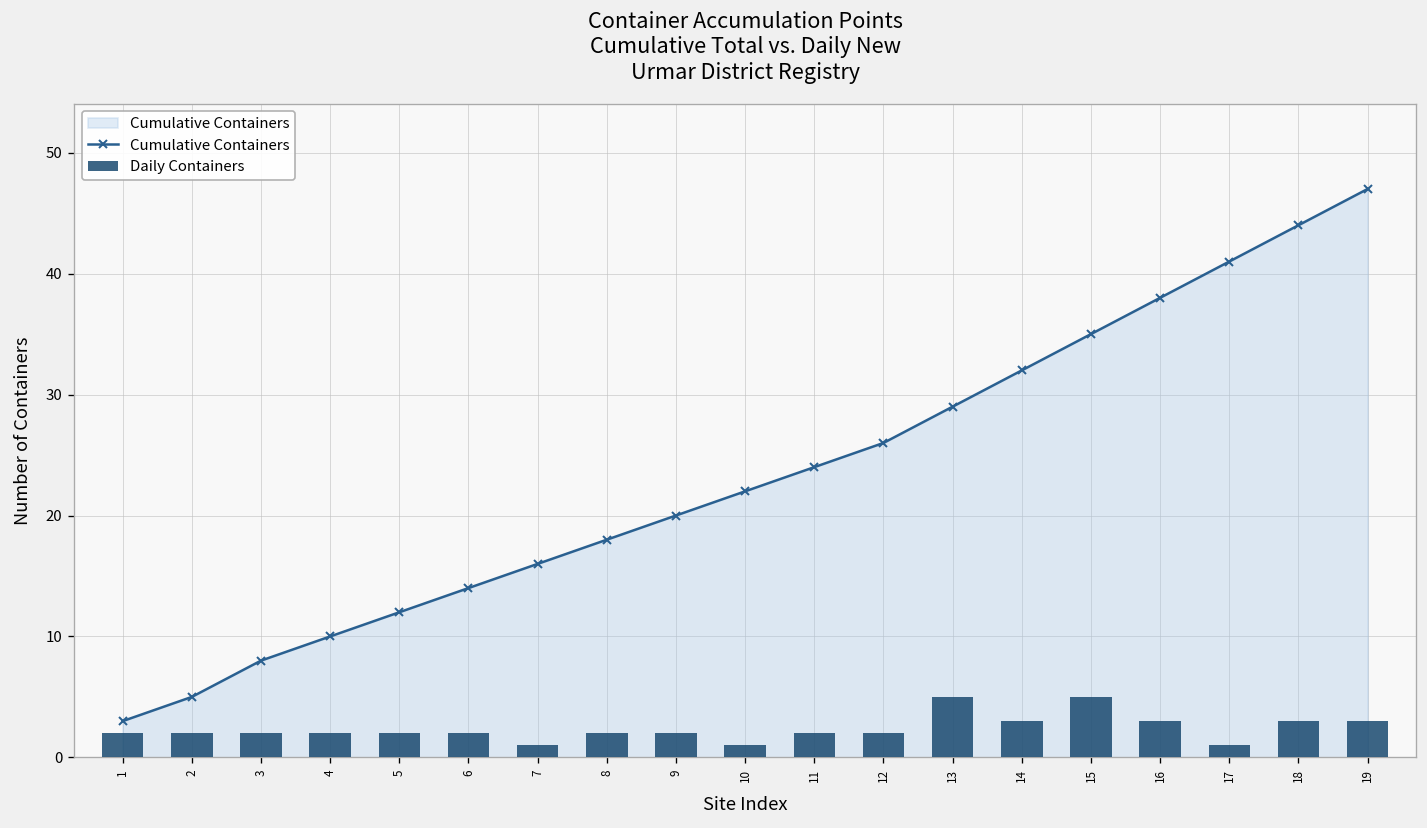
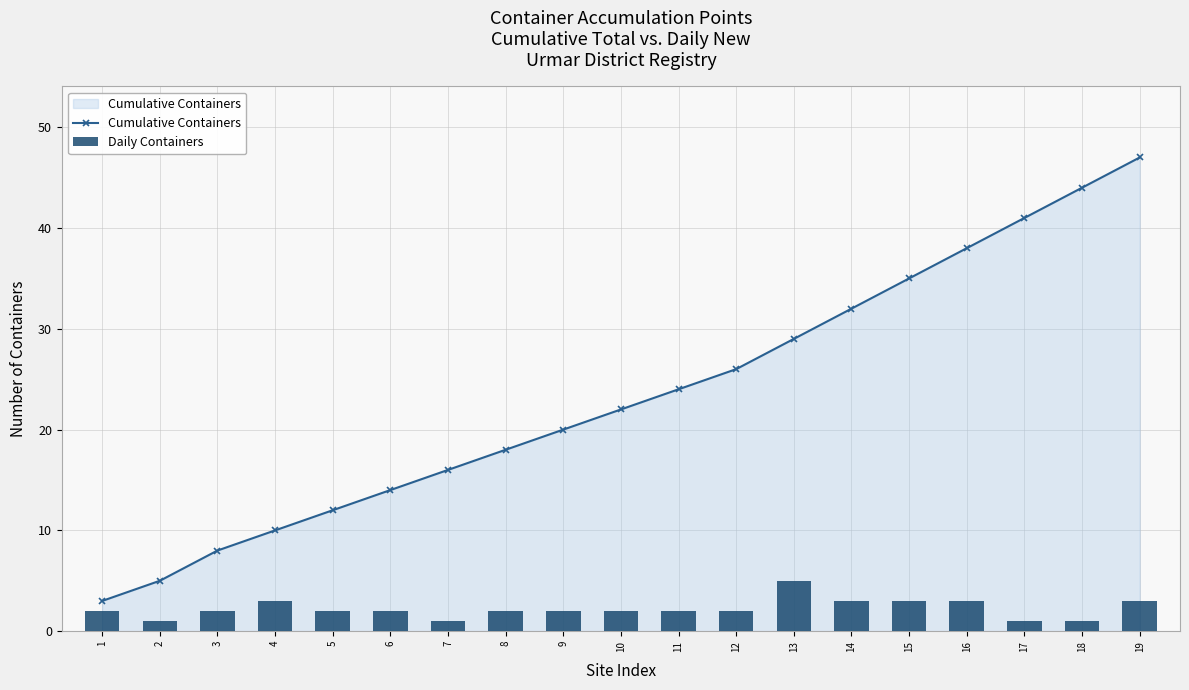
Daily Containers, 2: 2 -> 1
Daily Containers, 4: 2 -> 3
Daily Containers, 10: 1 -> 2
Daily Containers, 15: 5 -> 3
Daily Containers, 18: 3 -> 1
